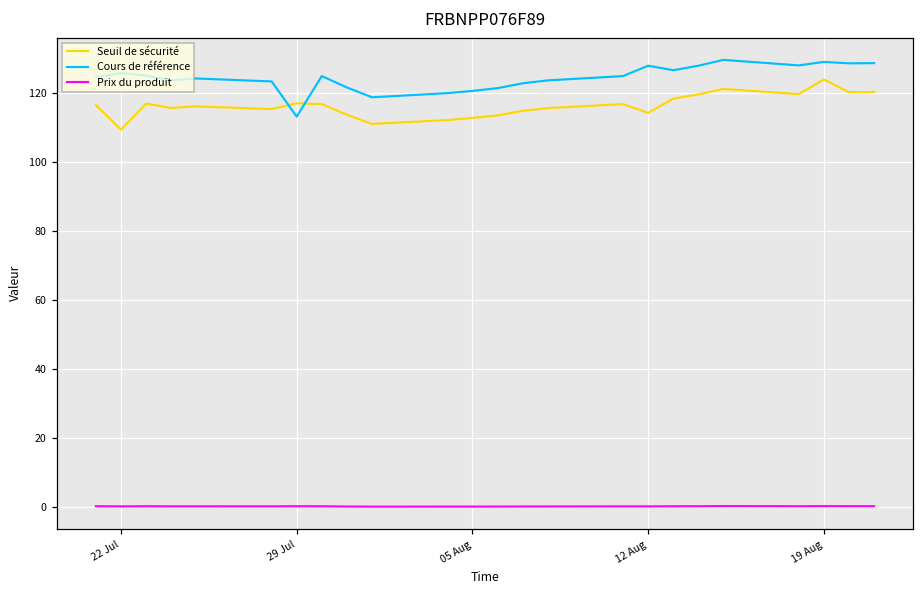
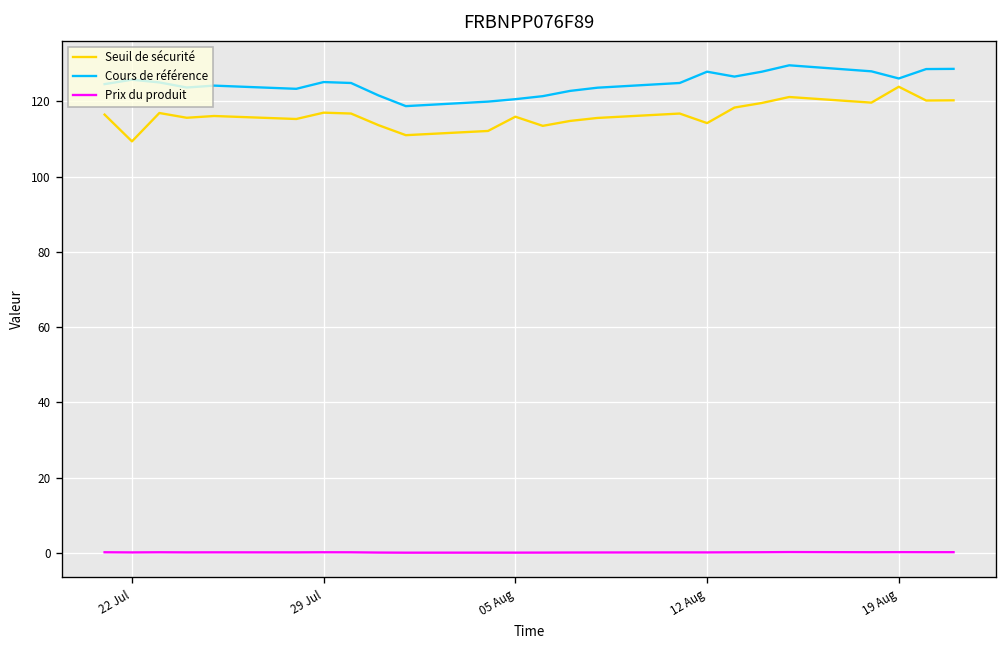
Cours de référence, 29 Jul: 113 -> 125
Seuil de sécurité, 05 Aug: 113 -> 116
Cours de référence, 19 Aug: 129 -> 126
